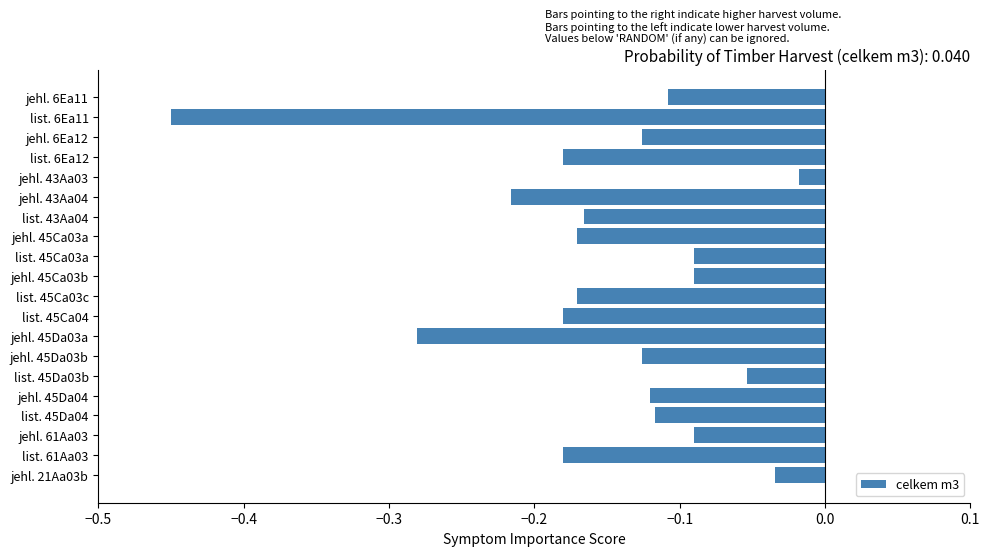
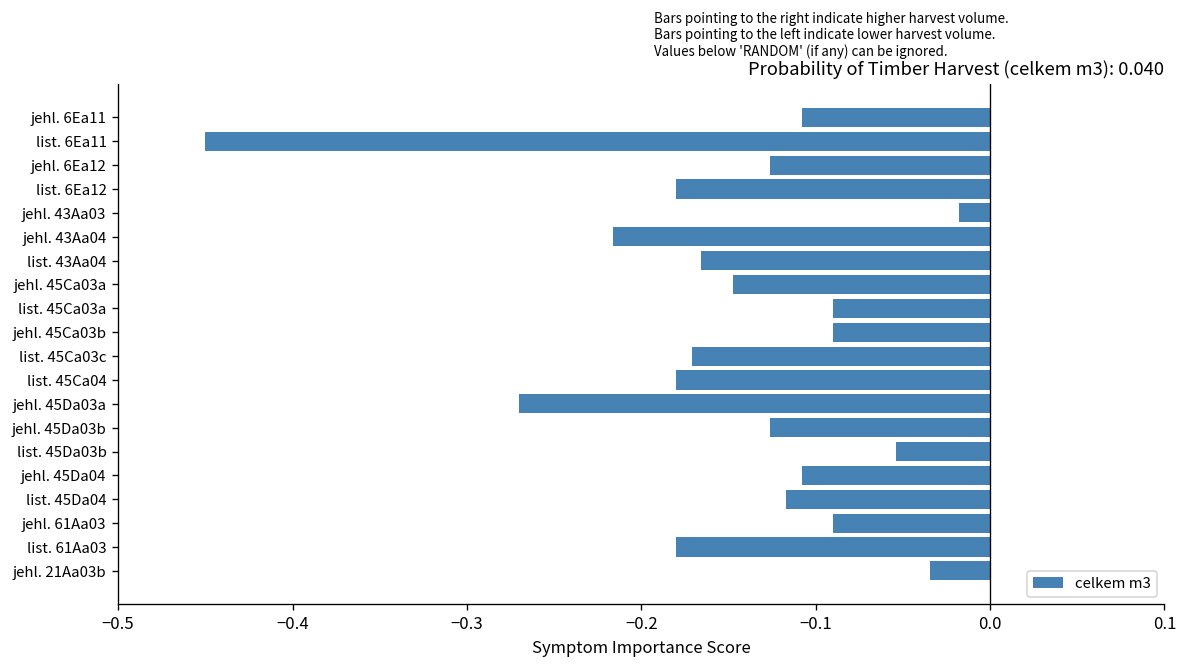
jehl. 45Ca03a: -0.171 -> -0.148
jehl. 45Da03a: -0.281 -> -0.270
jehl. 45Da04: -0.121 -> -0.108
